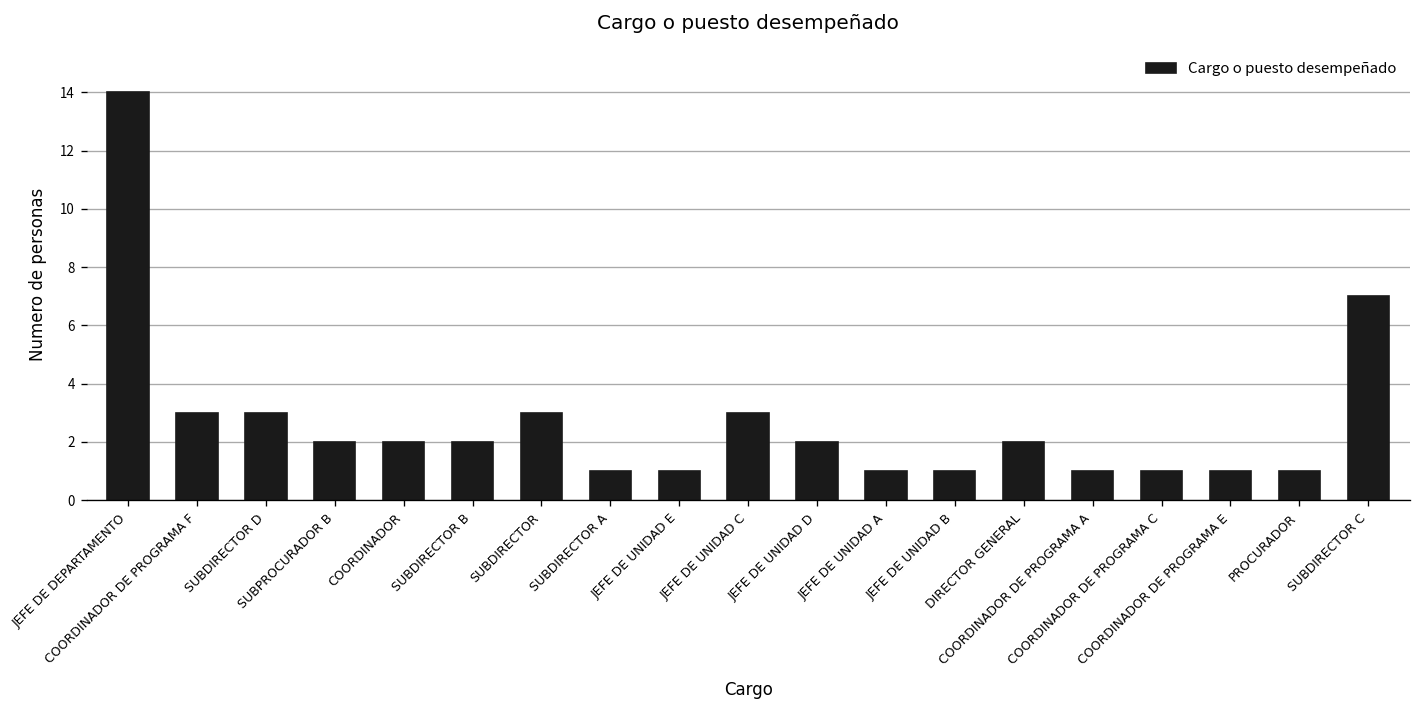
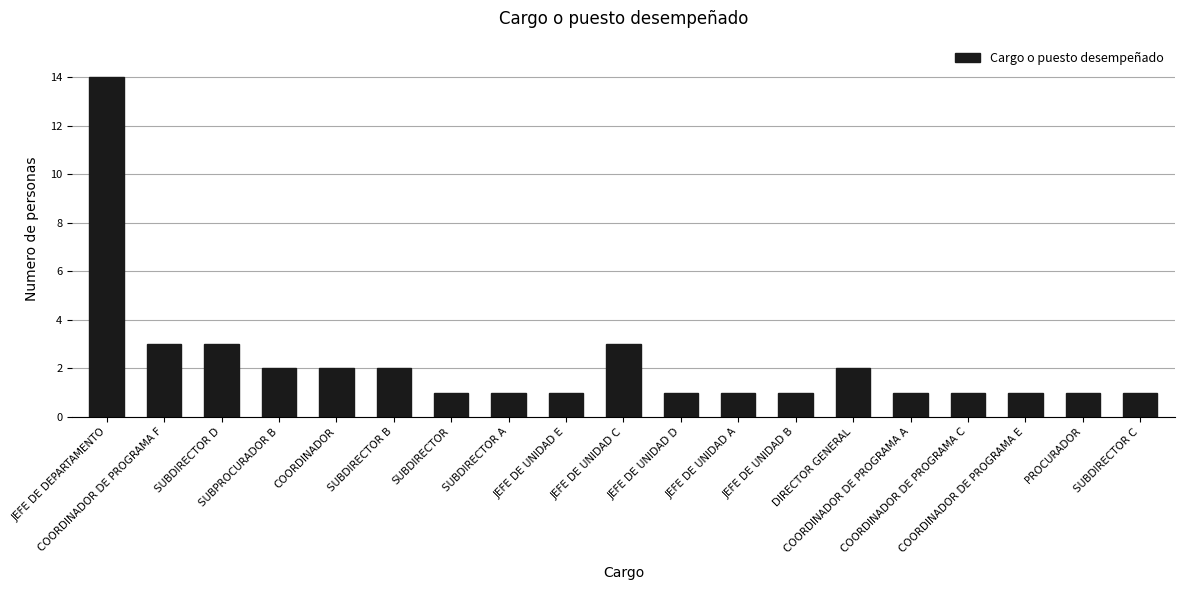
SUBDIRECTOR: 3 -> 1
JEFE DE UNIDAD D: 2 -> 1
SUBDIRECTOR C: 7 -> 1
